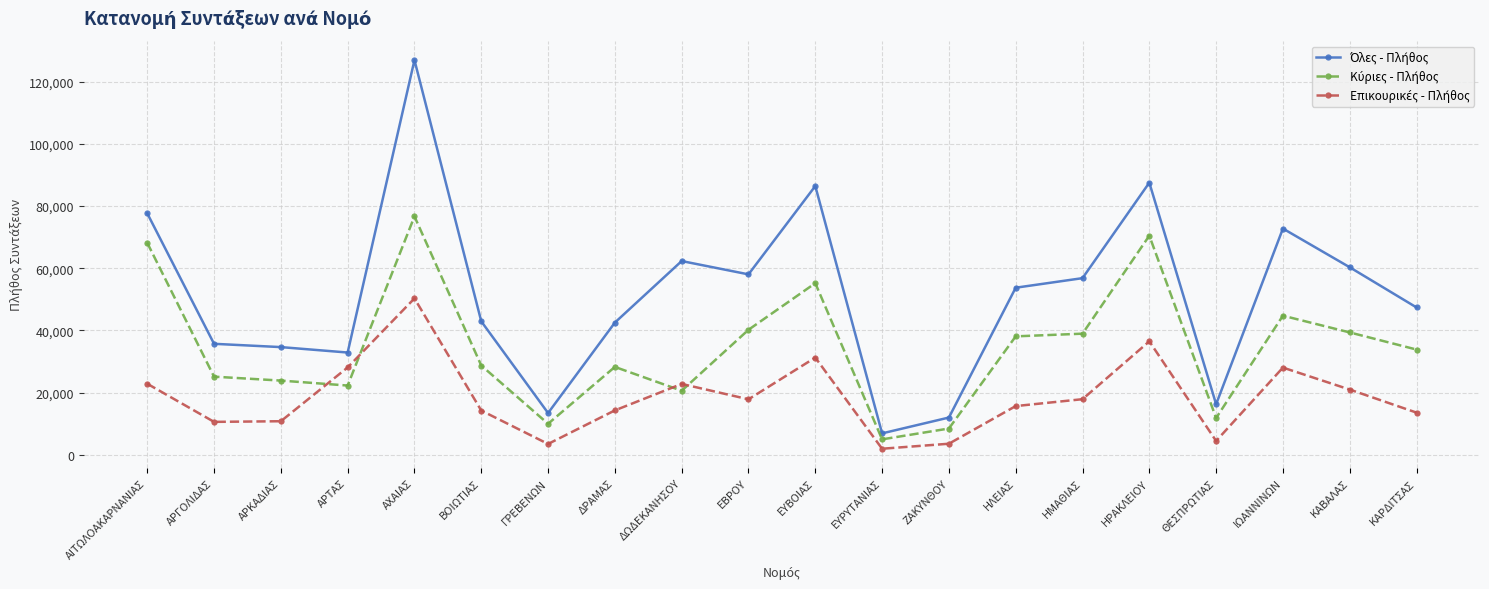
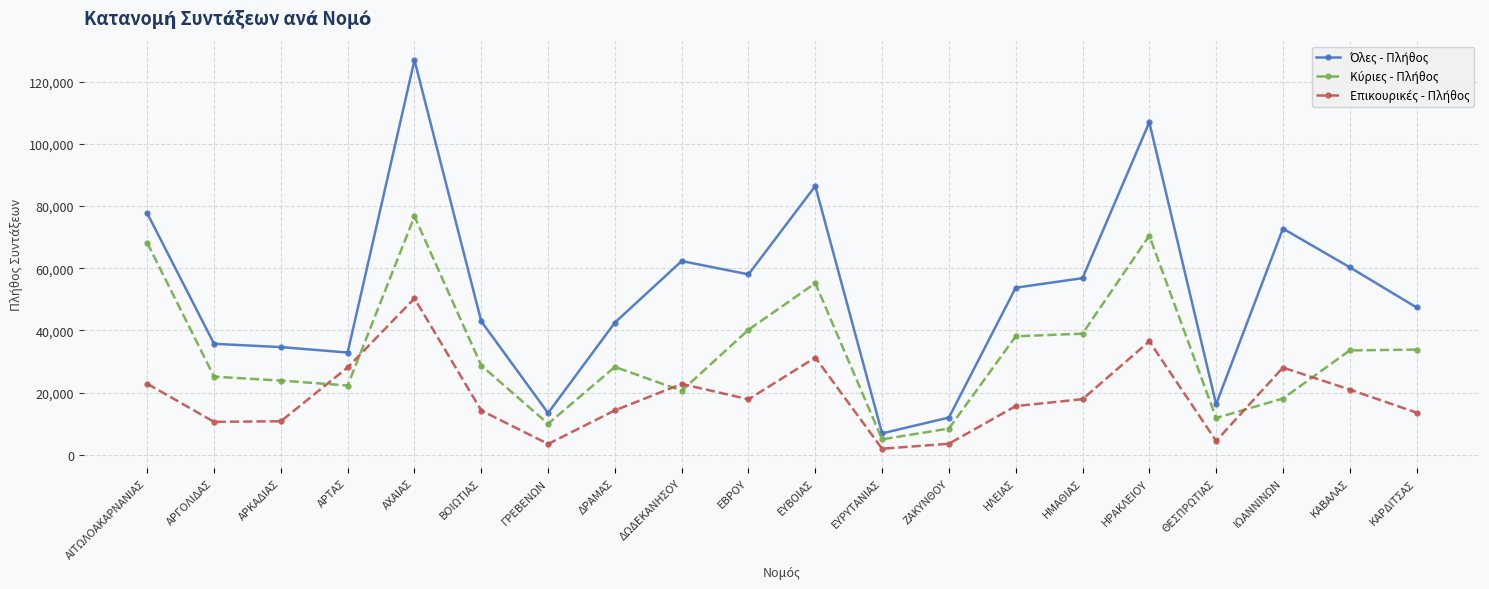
Όλες - Πλήθος, ΗΡΑΚΛΕΙΟΥ: 88,000 -> 107,000
Κύριες - Πλήθος, ΙΩΑΝΝΙΝΩΝ: 45,000 -> 18,000
Κύριες - Πλήθος, ΚΑΒΑΛΑΣ: 39,000 -> 34,000
